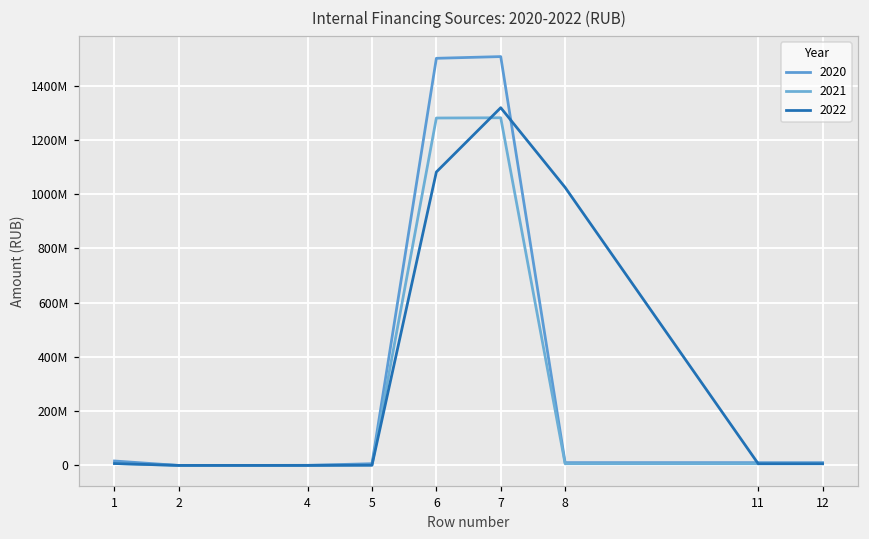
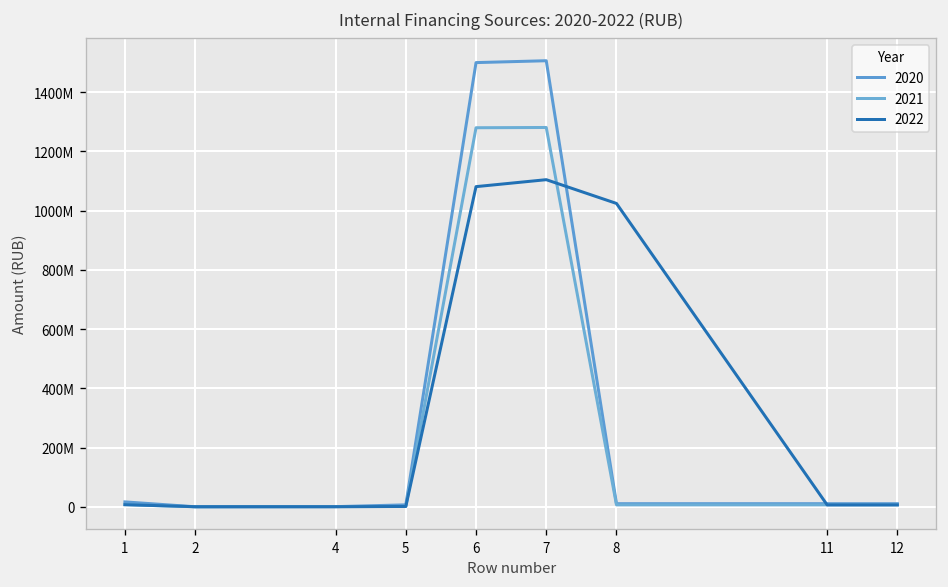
2022, 7: 1320000000 -> 1100000000
